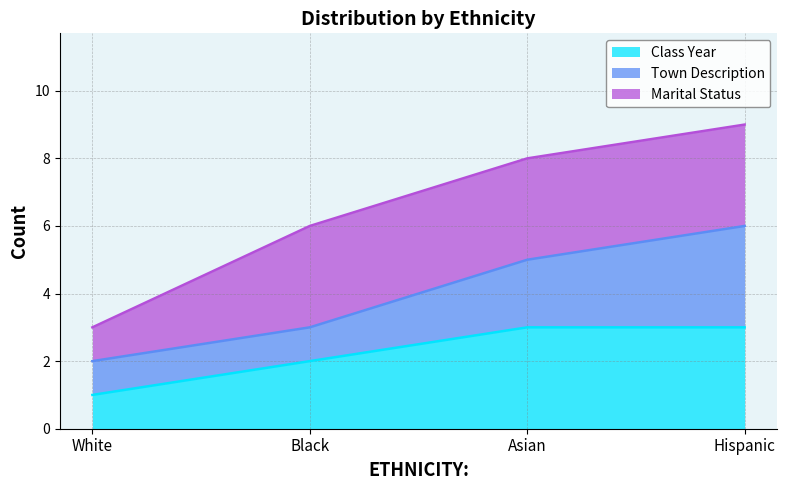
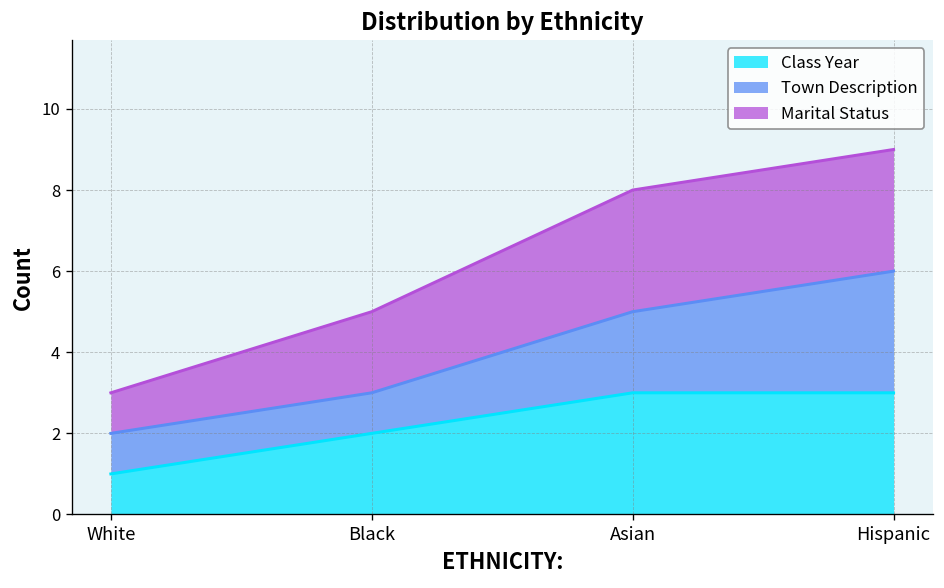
Marital Status, Black: 3 -> 2
